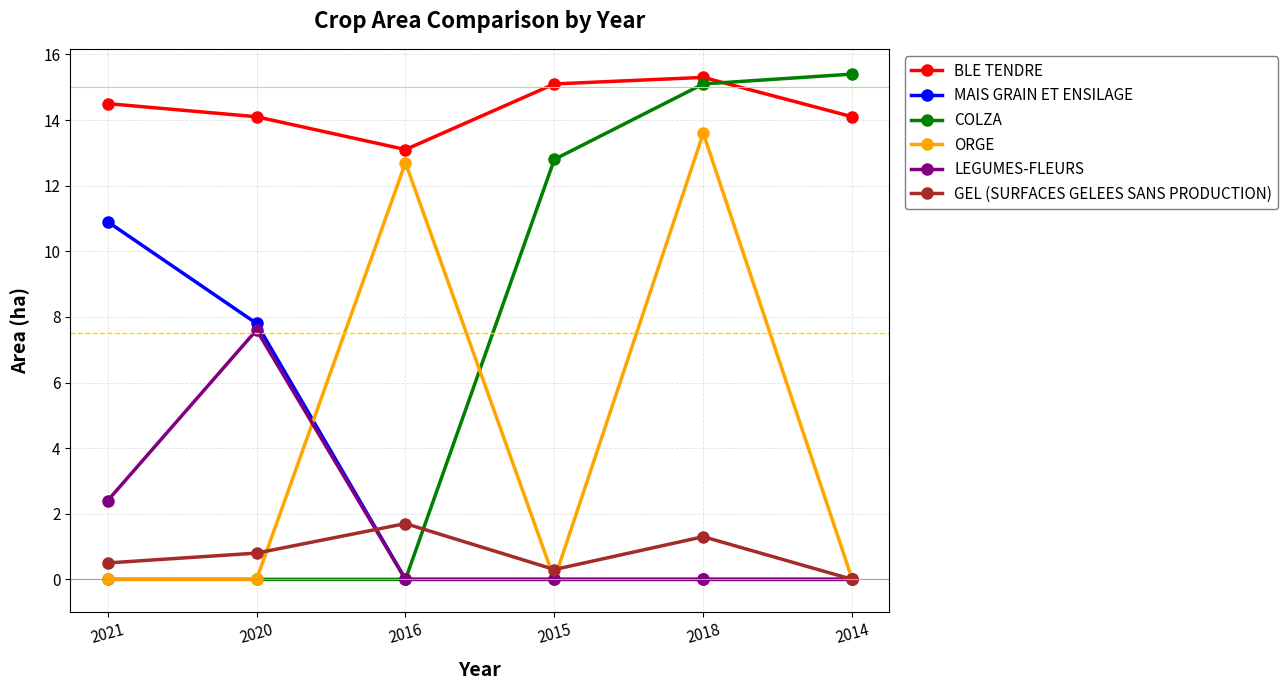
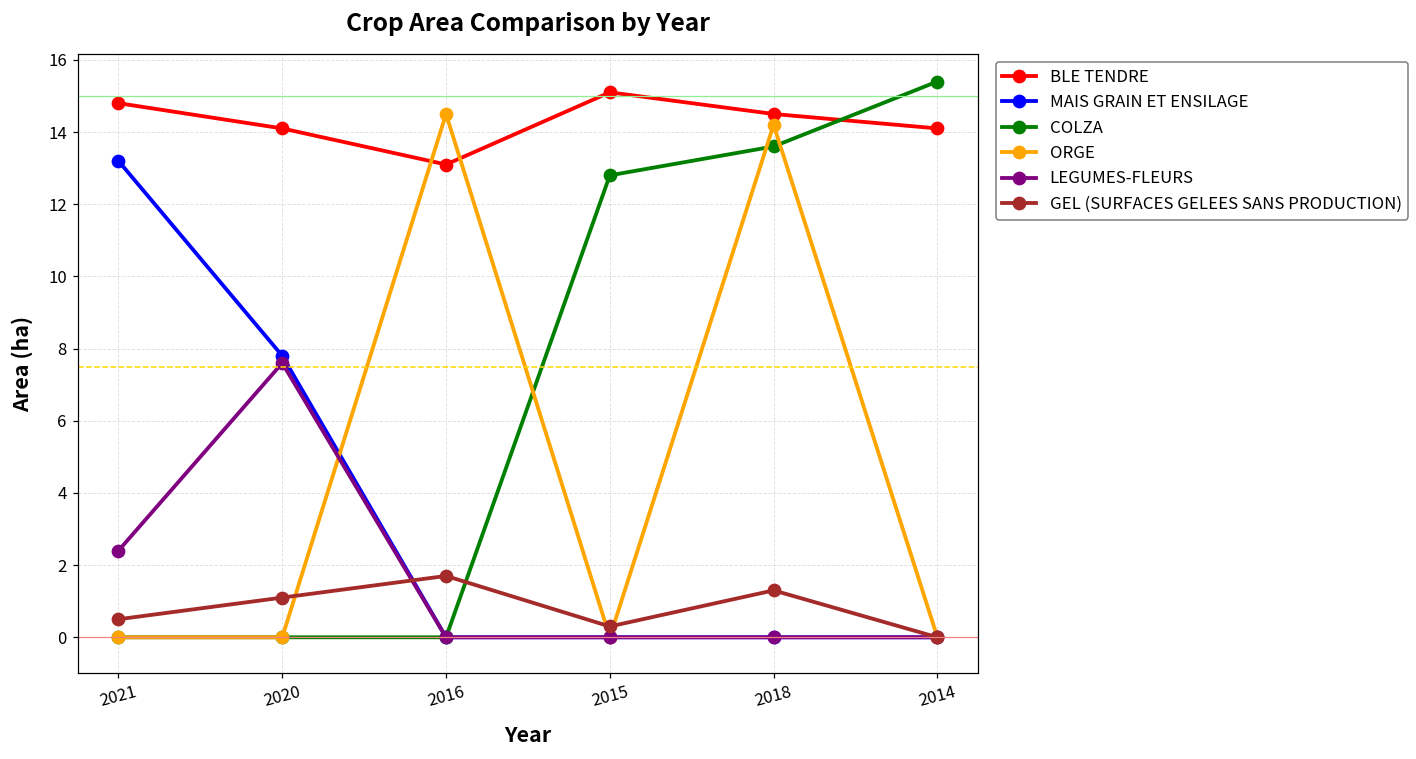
BLE TENDRE, 2021: 14.5 -> 14.8
MAIS GRAIN ET ENSILAGE, 2021: 10.9 -> 13.2
GEL (SURFACES GELEES SANS PRODUCTION), 2020: 0.8 -> 1.1
ORGE, 2016: 12.7 -> 14.5
BLE TENDRE, 2018: 15.3 -> 14.5
COLZA, 2018: 15.1 -> 13.6
ORGE, 2018: 13.6 -> 14.2
